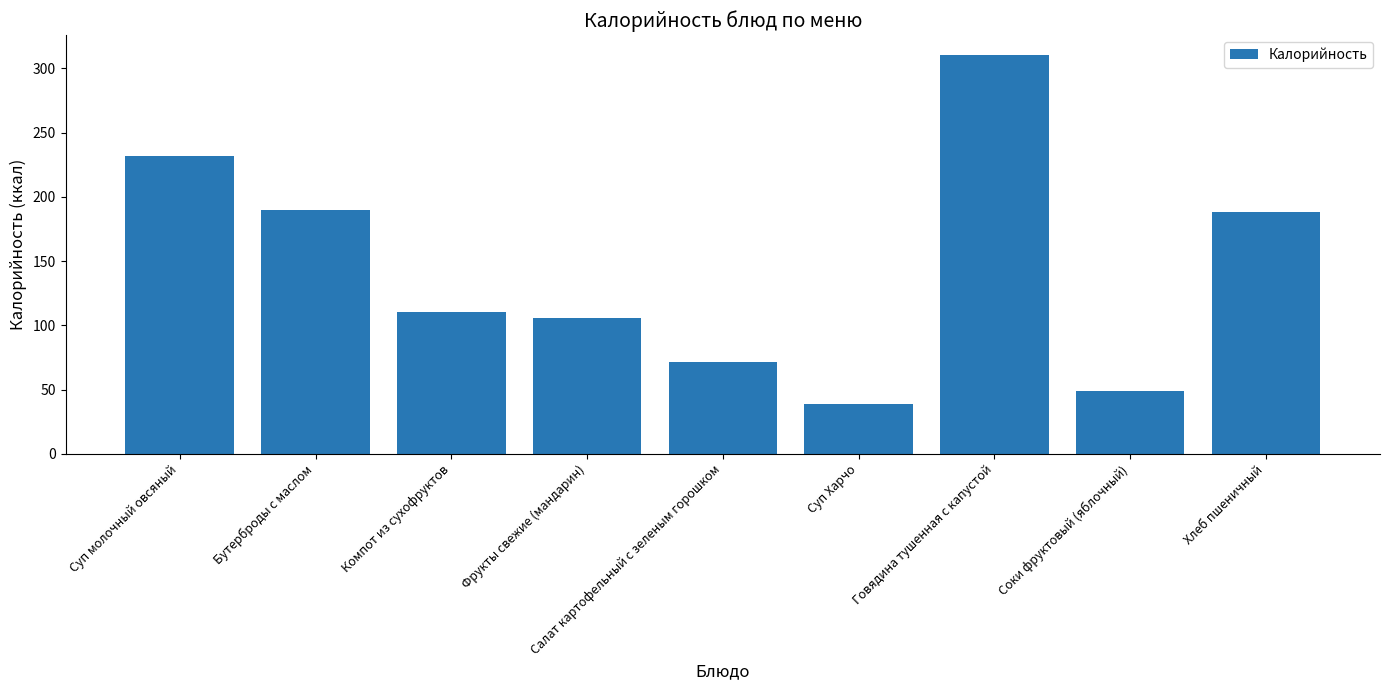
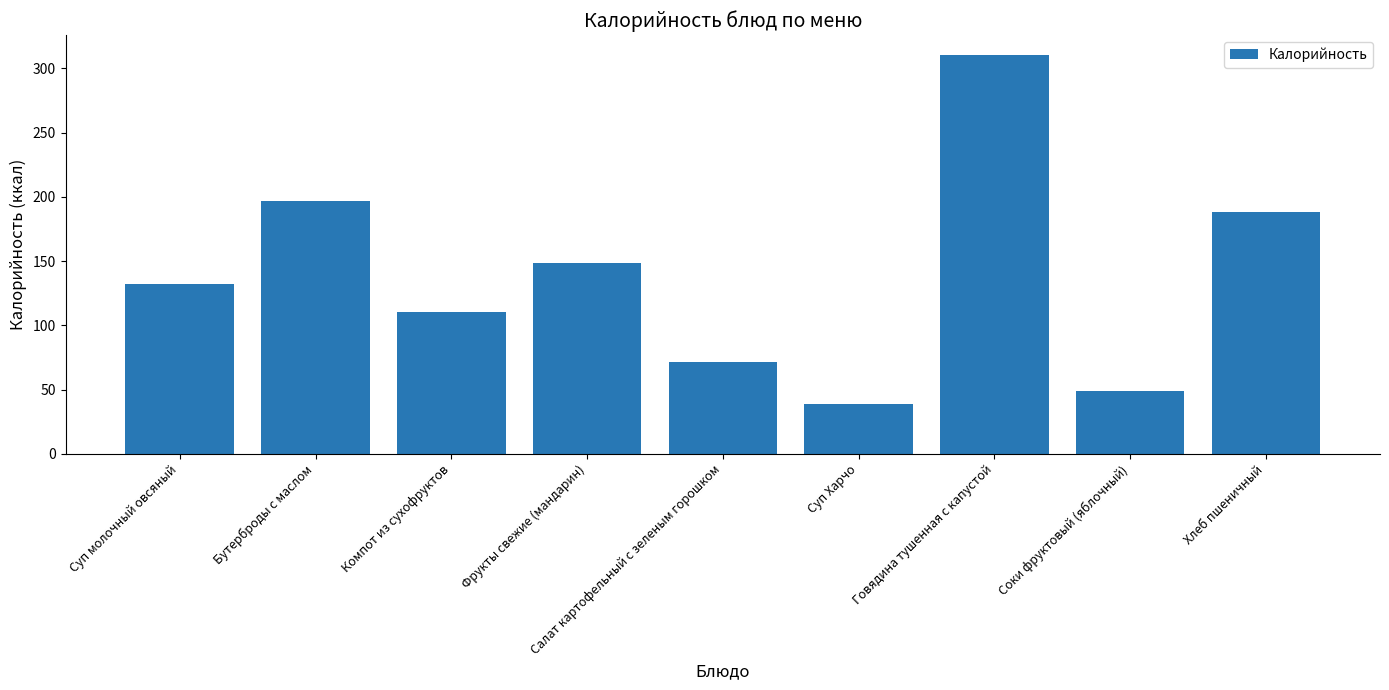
Суп молочный овсяный: 232 -> 132
Бутерброды с маслом: 190 -> 197
Фрукты свежие (мандарин): 106 -> 148
